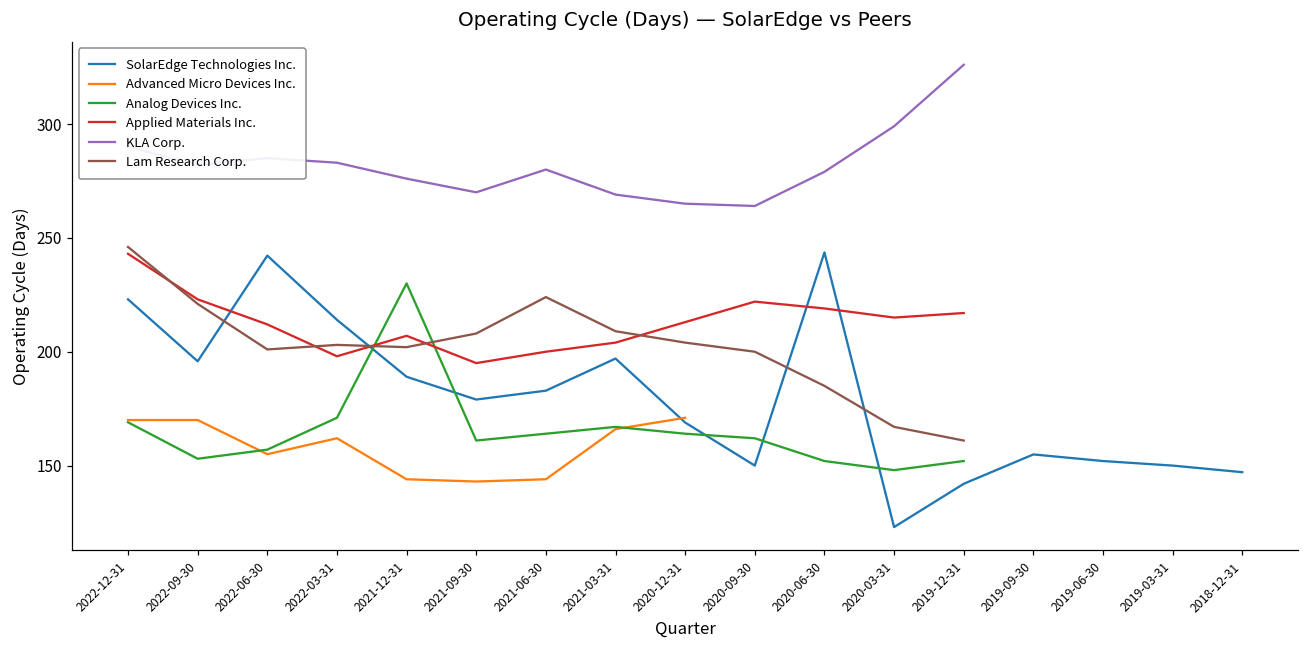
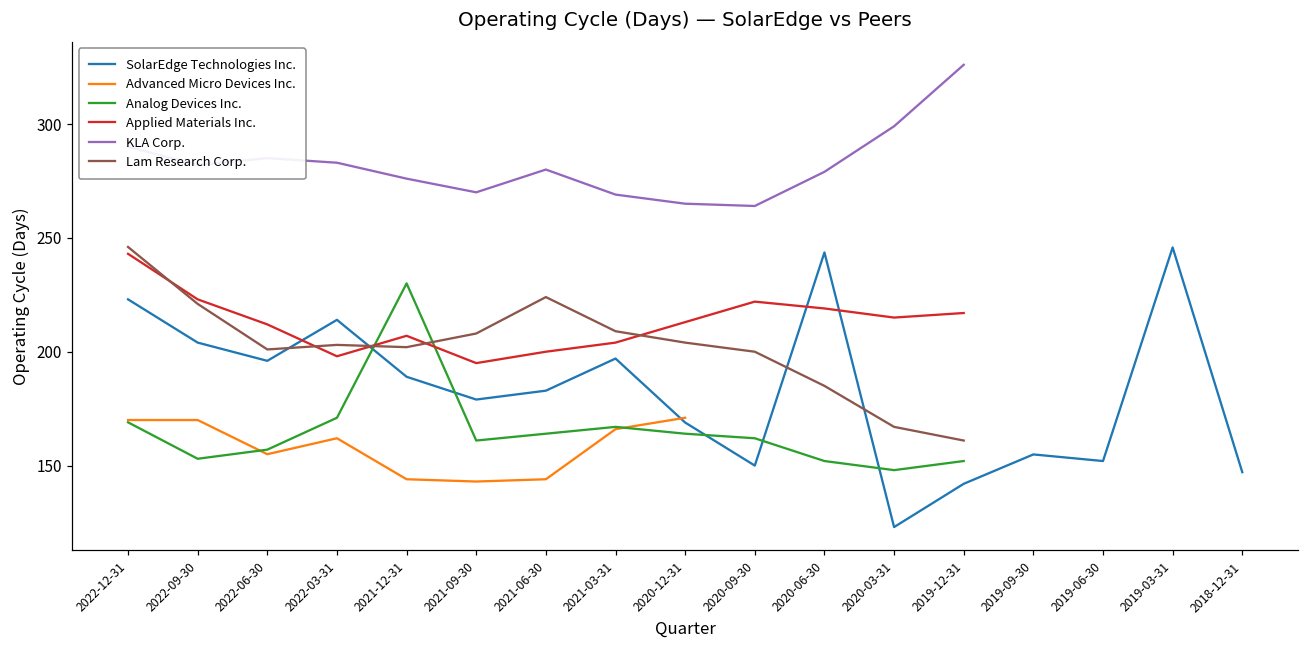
SolarEdge Technologies Inc., 2022-09-30: 196 -> 204
SolarEdge Technologies Inc., 2022-06-30: 242 -> 196
SolarEdge Technologies Inc., 2019-03-31: 150 -> 246
